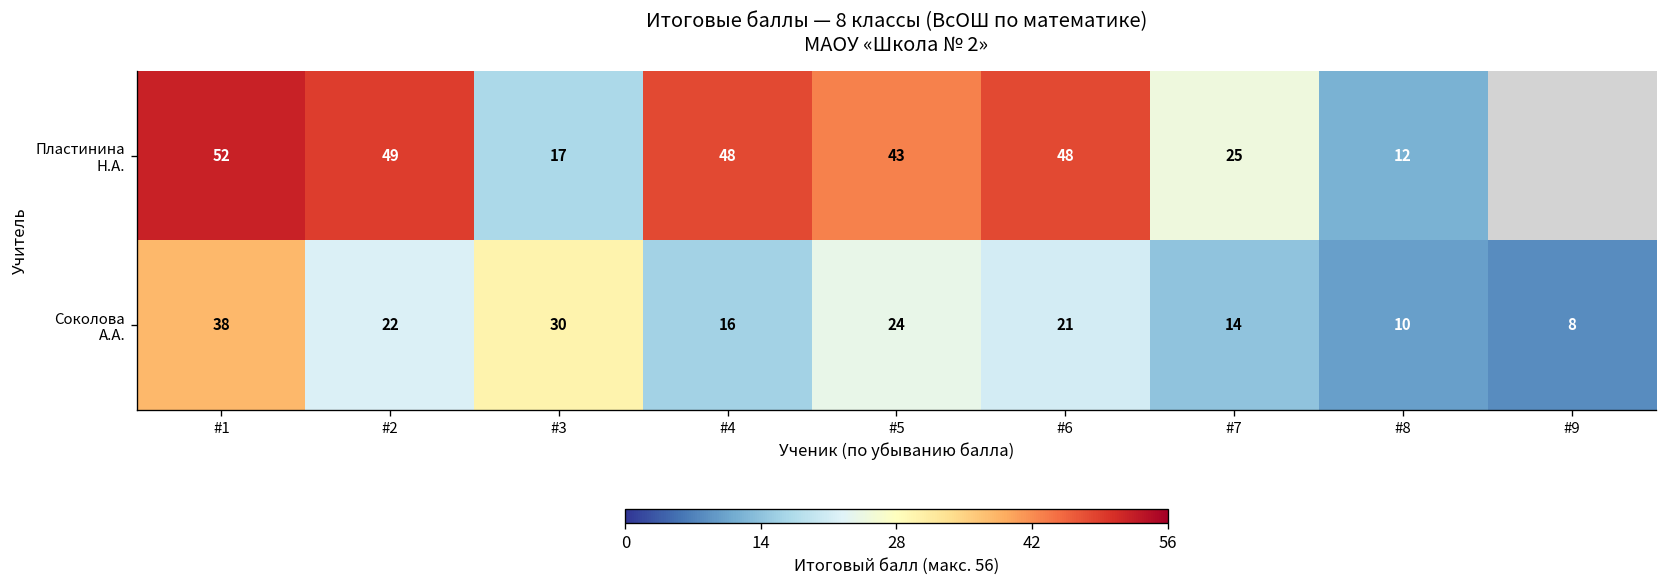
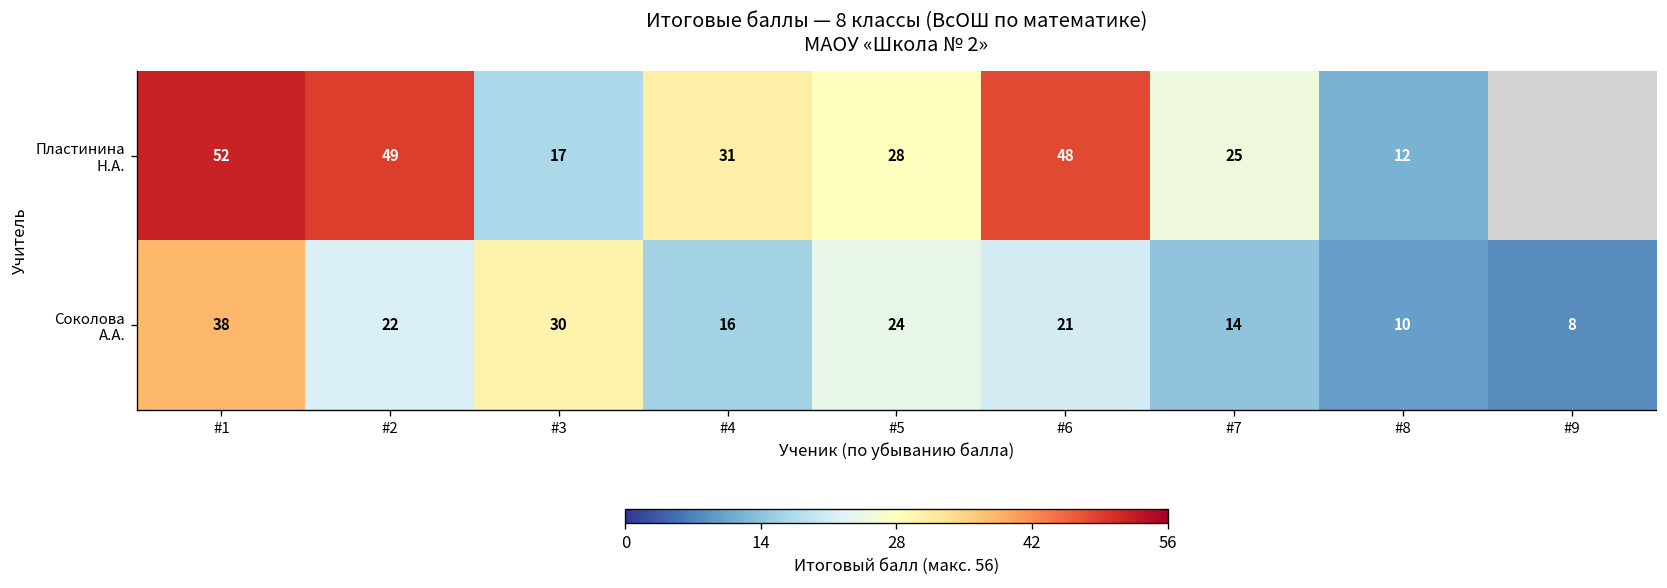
Пластинина Н.А., #4: 48 -> 31
Пластинина Н.А., #5: 43 -> 28
